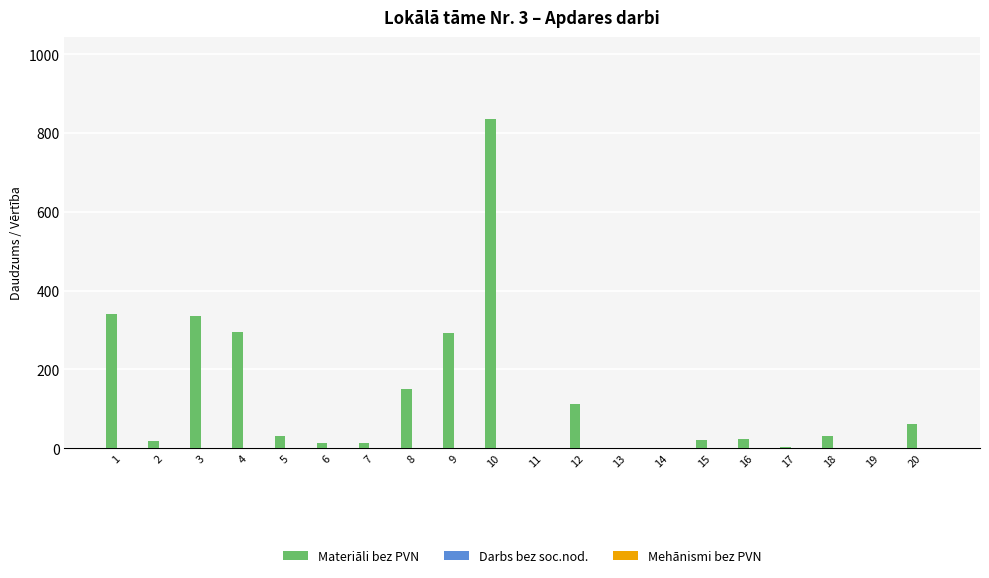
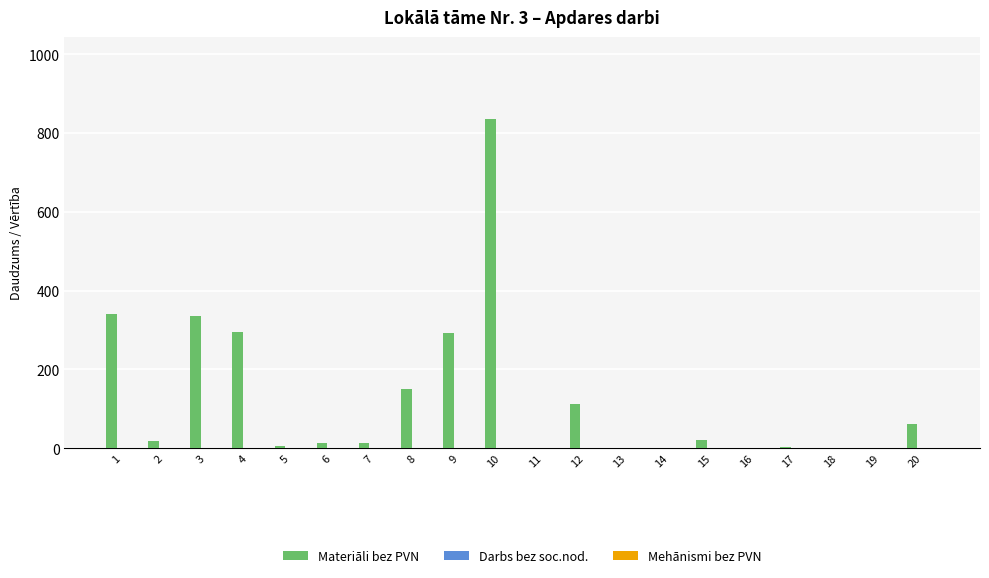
Materiāli bez PVN, 5: 30 -> 10
Materiāli bez PVN, 16: 20 -> 0
Materiāli bez PVN, 18: 30 -> 0
